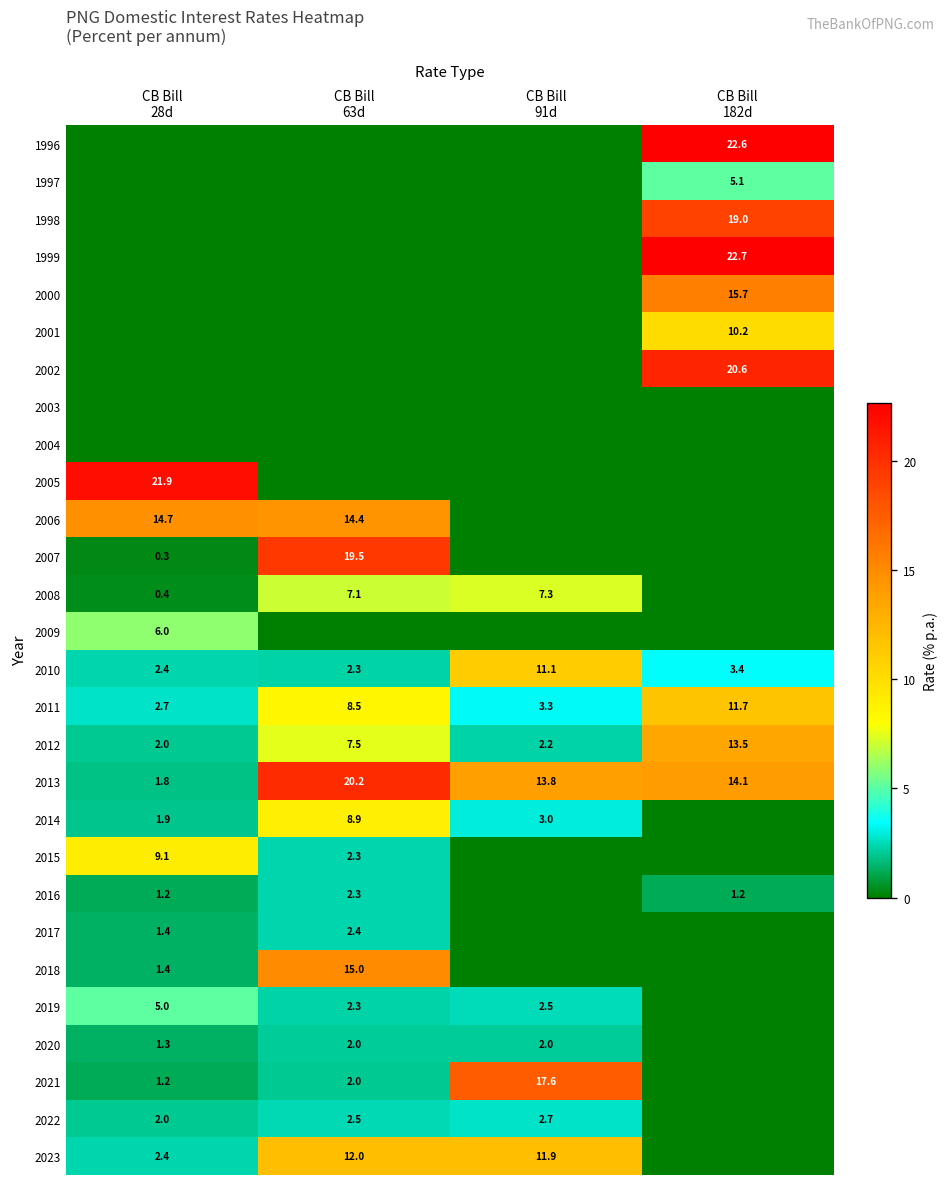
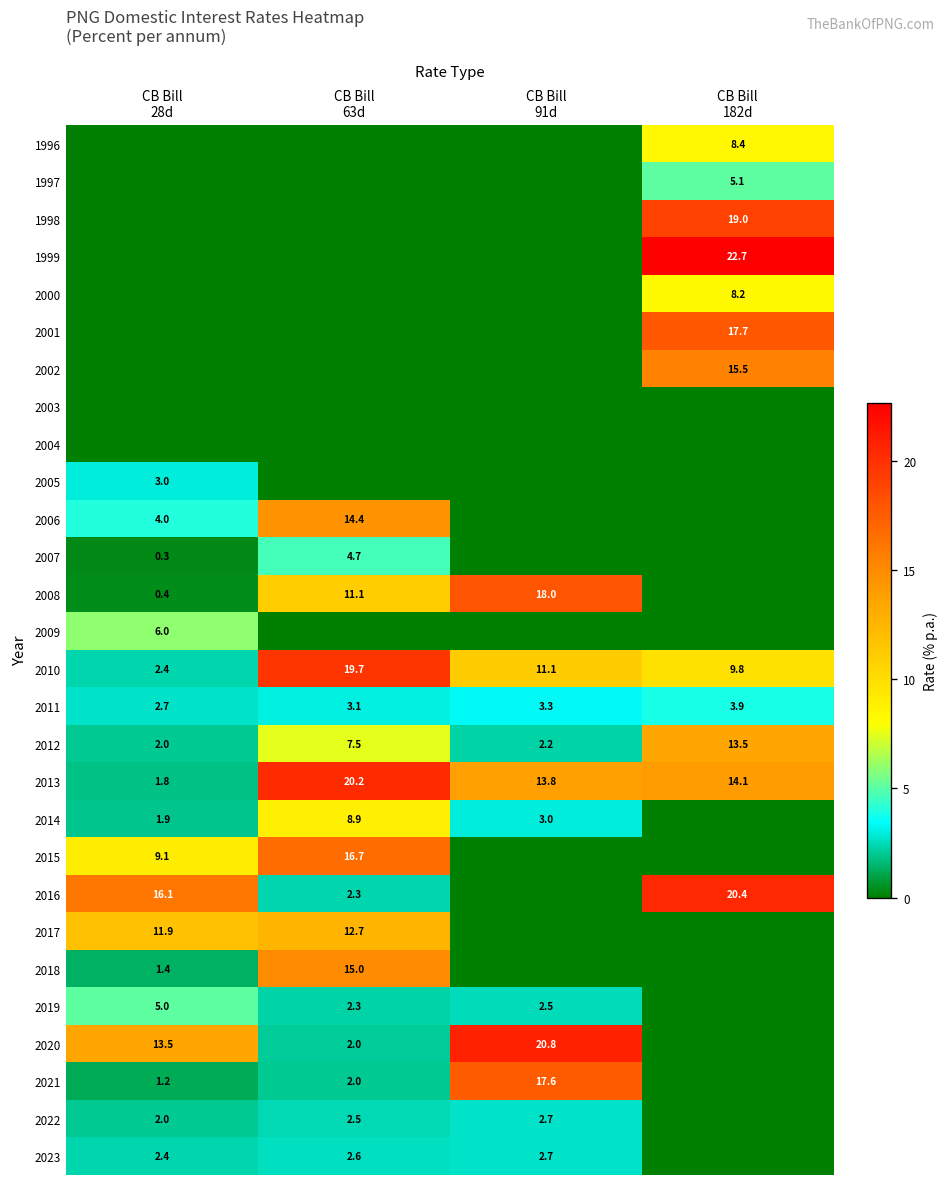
1996, CB Bill 182d: 22.6 -> 8.4
2000, CB Bill 182d: 15.7 -> 8.2
2001, CB Bill 182d: 10.2 -> 17.7
2002, CB Bill 182d: 20.6 -> 15.5
2005, CB Bill 28d: 21.9 -> 3.0
2006, CB Bill 28d: 14.7 -> 4.0
2007, CB Bill 63d: 19.5 -> 4.7
2008, CB Bill 63d: 7.1 -> 11.1
2008, CB Bill 91d: 7.3 -> 18.0
2010, CB Bill 63d: 2.3 -> 19.7
2010, CB Bill 182d: 3.4 -> 9.8
2011, CB Bill 63d: 8.5 -> 3.1
2011, CB Bill 182d: 11.7 -> 3.9
2015, CB Bill 63d: 2.3 -> 16.7
2016, CB Bill 28d: 1.2 -> 16.1
2016, CB Bill 182d: 1.2 -> 20.4
2017, CB Bill 28d: 1.4 -> 11.9
2017, CB Bill 63d: 2.4 -> 12.7
2020, CB Bill 28d: 1.3 -> 13.5
2020, CB Bill 91d: 2.0 -> 20.8
2023, CB Bill 63d: 12.0 -> 2.6
2023, CB Bill 91d: 11.9 -> 2.7
